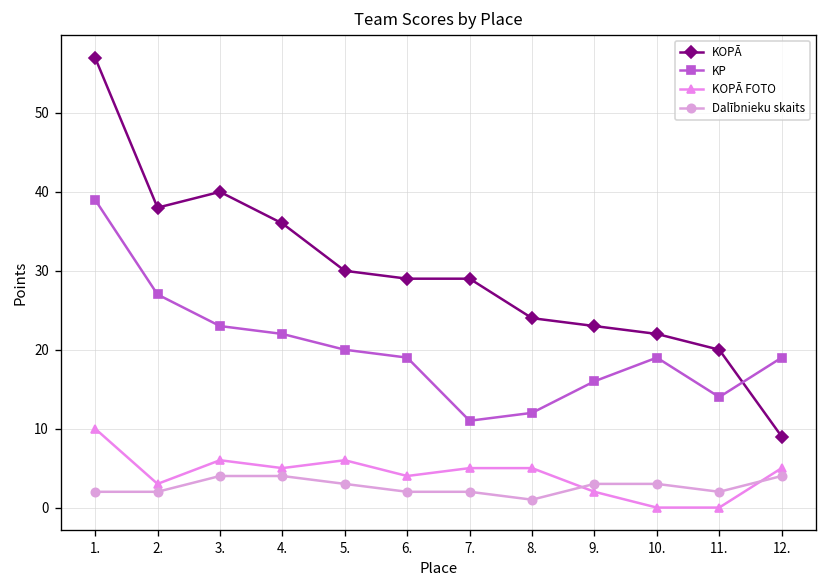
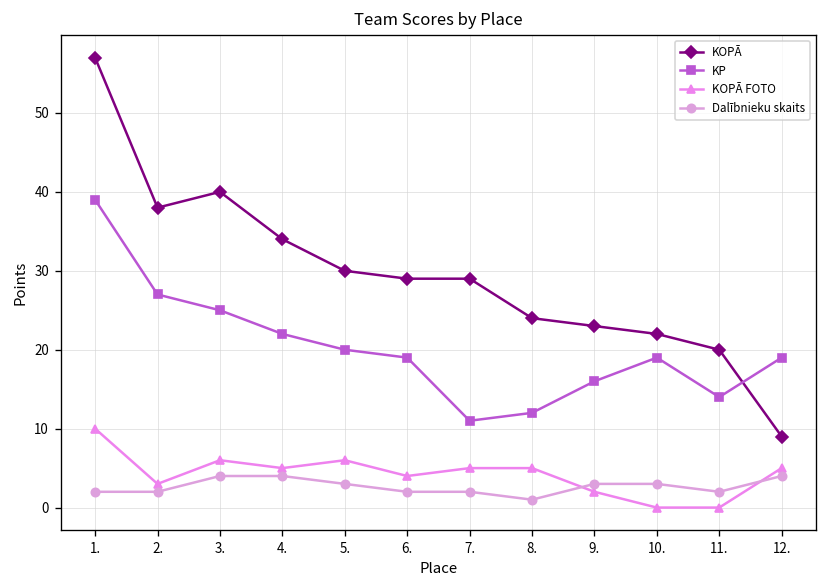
KP, 3.: 23 -> 25
KOPĀ, 4.: 36 -> 34
